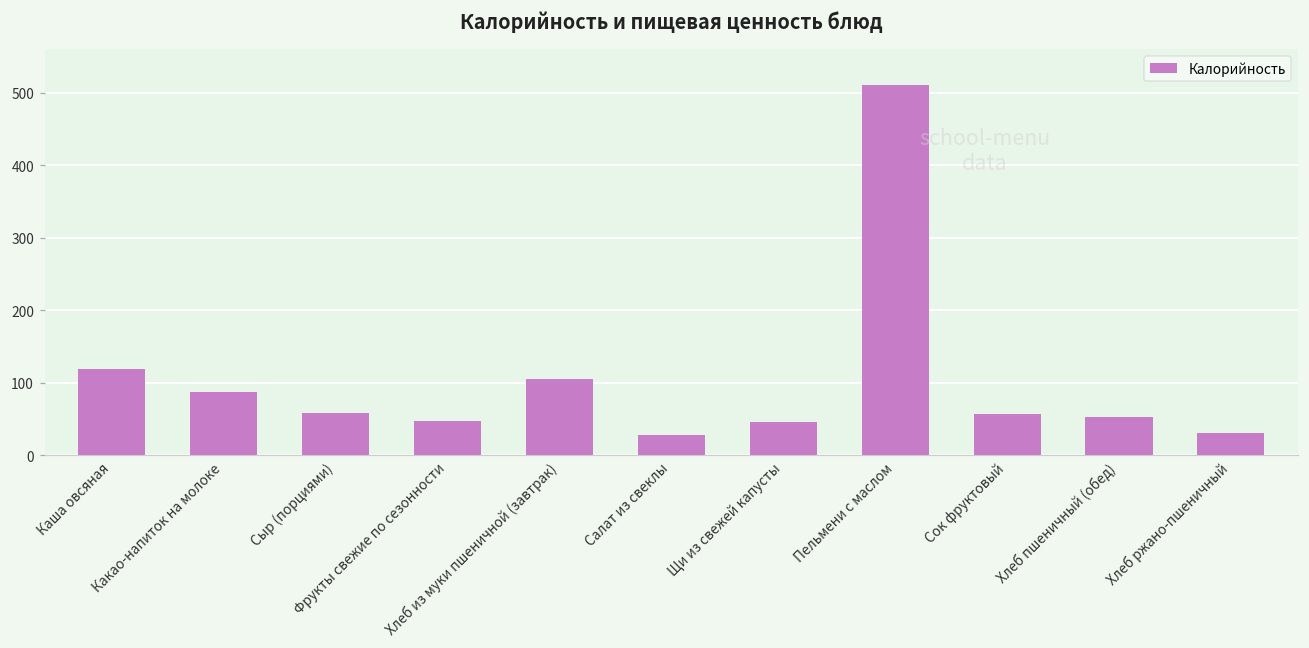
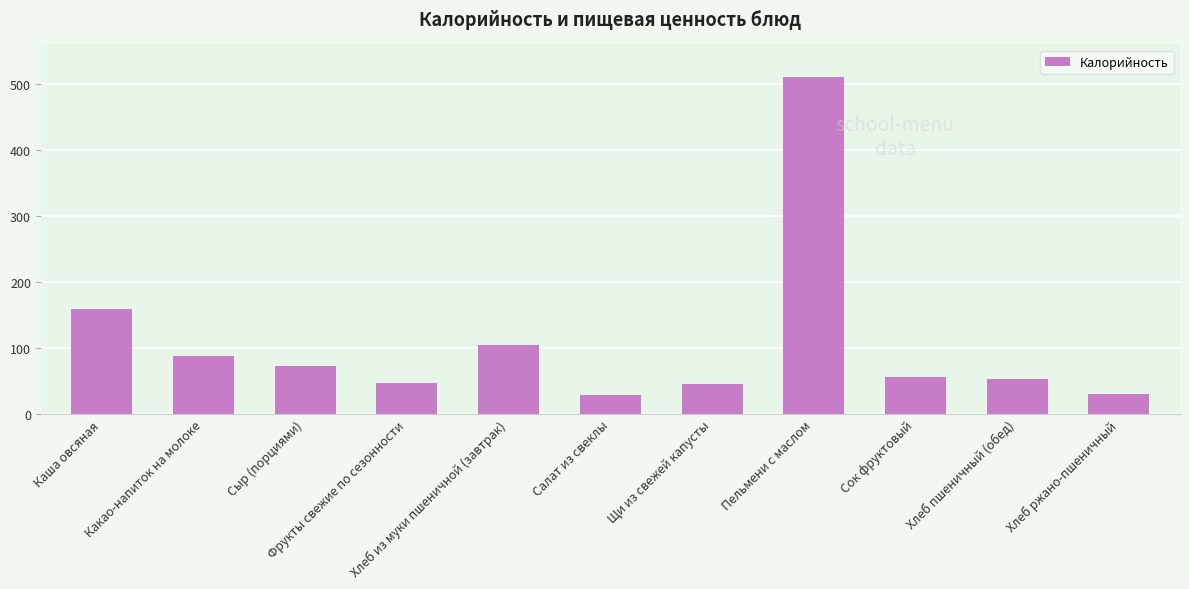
Каша овсяная: 120 -> 160
Сыр (порциями): 60 -> 70
